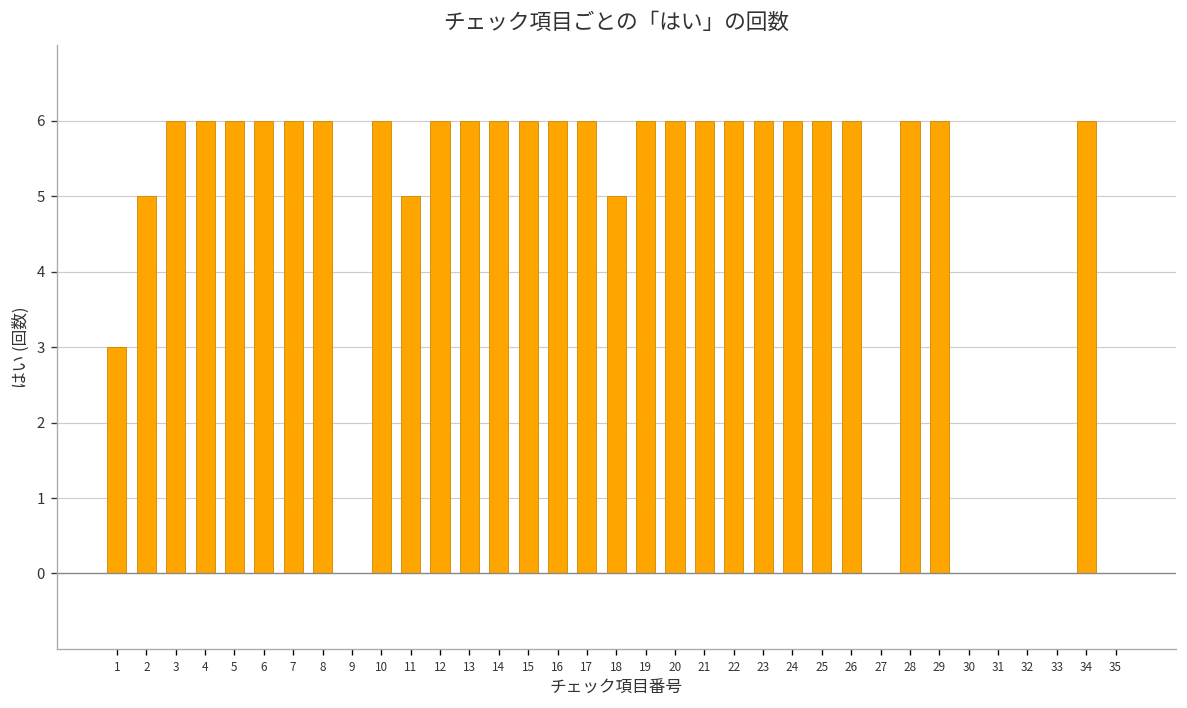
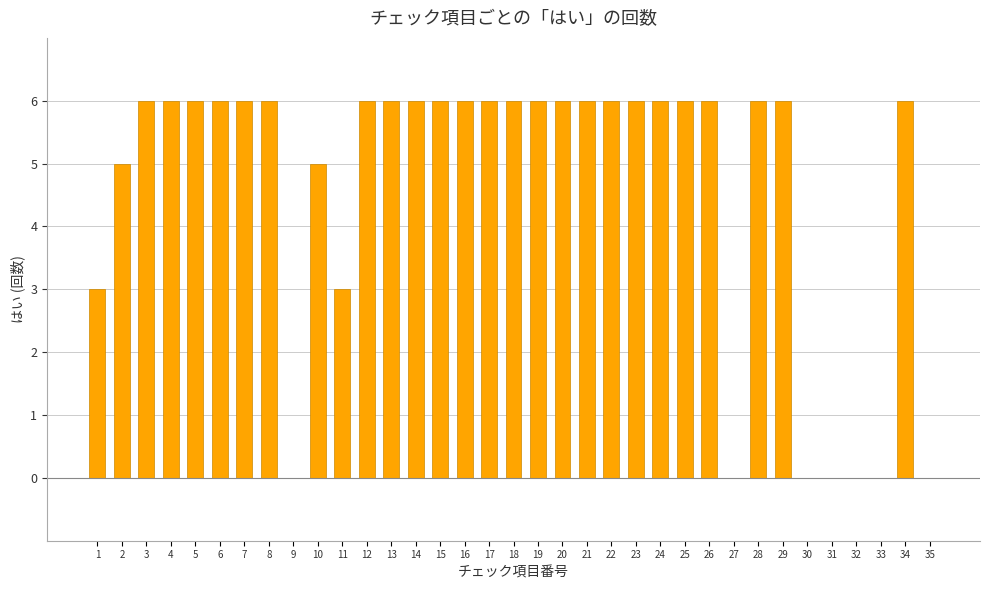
10: 6 -> 5
11: 5 -> 3
18: 5 -> 6
